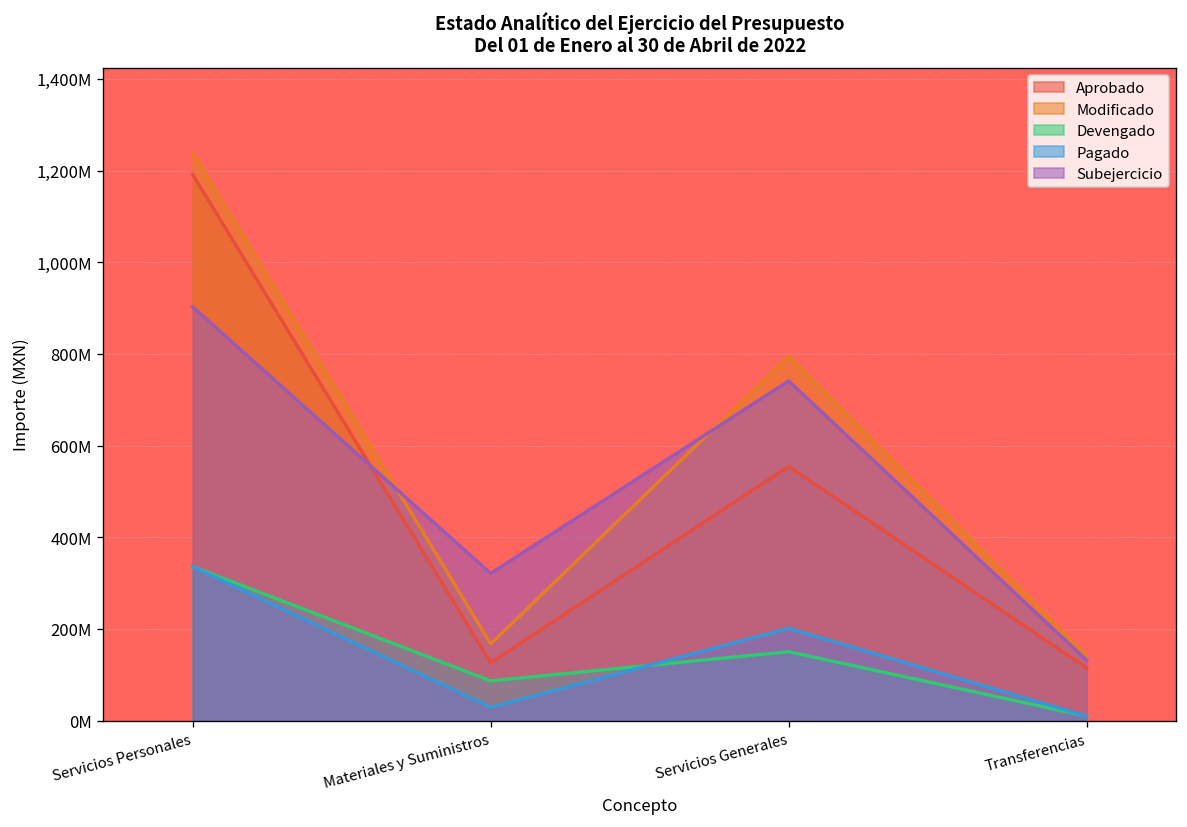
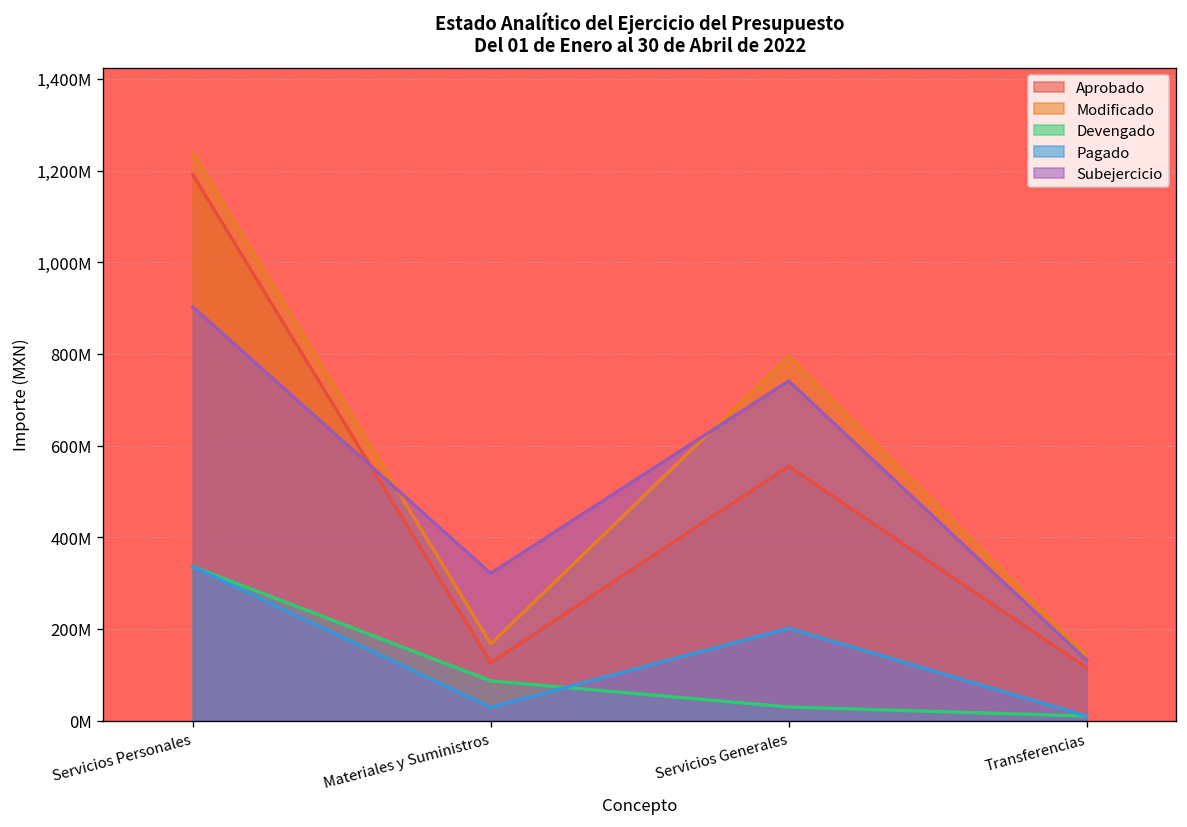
Devengado, Servicios Generales: 150,000,000 -> 30,000,000
